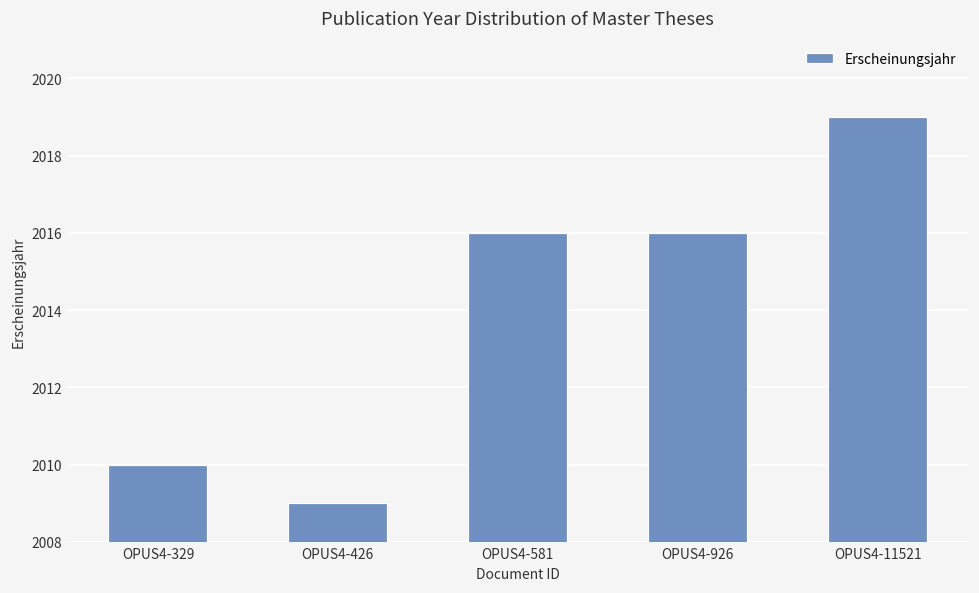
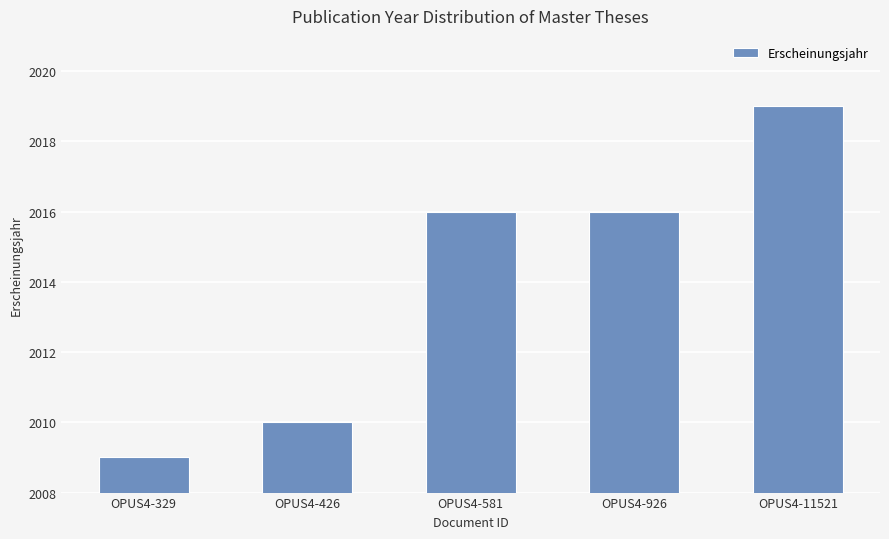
OPUS4-329: 2010 -> 2009
OPUS4-426: 2009 -> 2010
